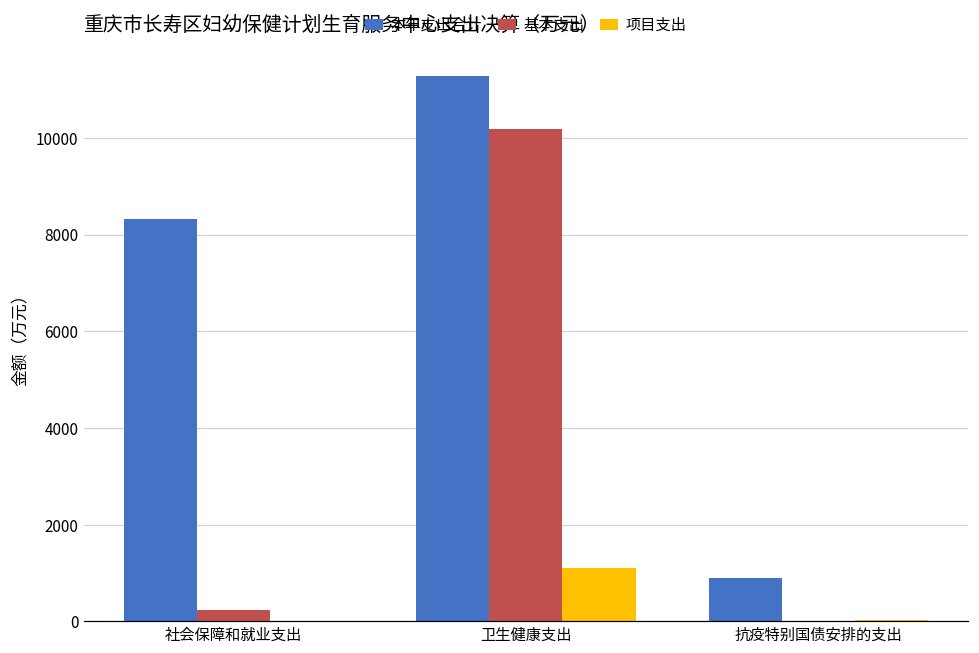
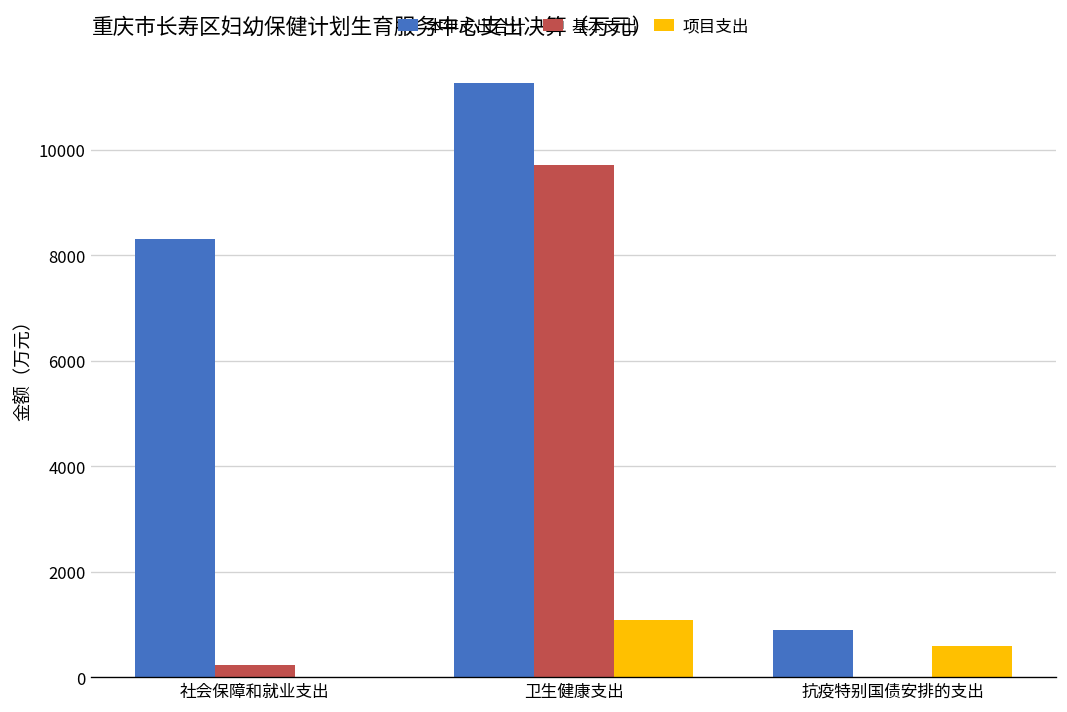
基本支出, 卫生健康支出: 10200 -> 9700
项目支出, 抗疫特别国债安排的支出: 0 -> 600
